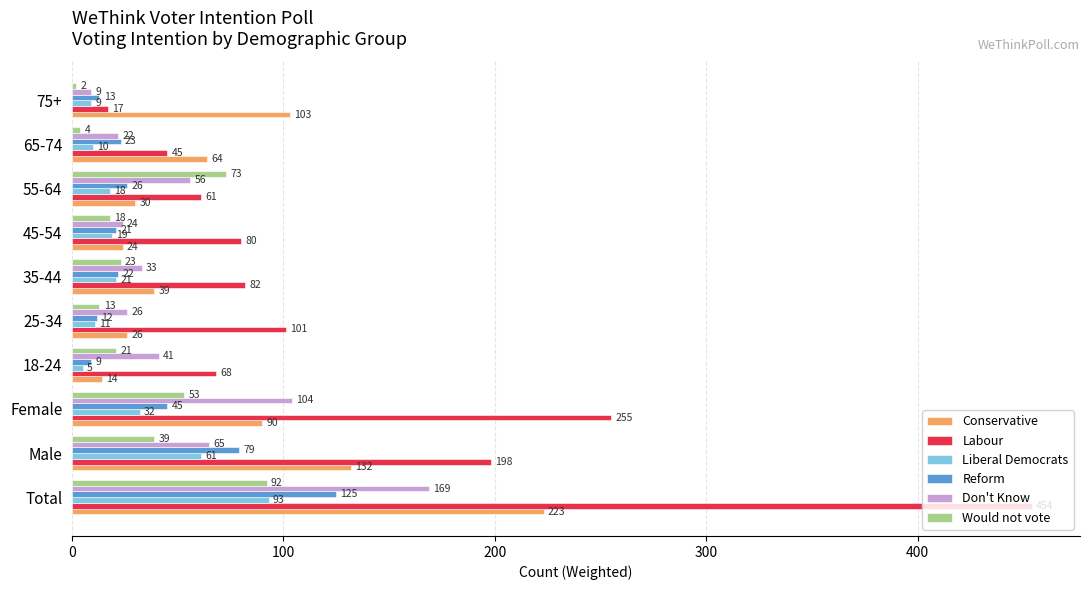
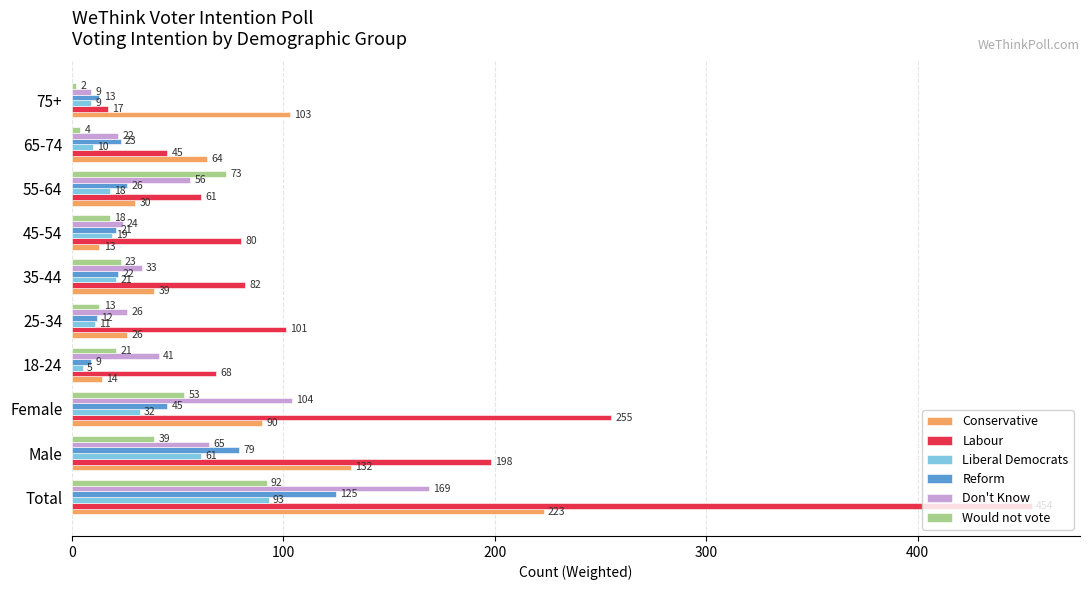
Conservative, 45-54: 24 -> 13
